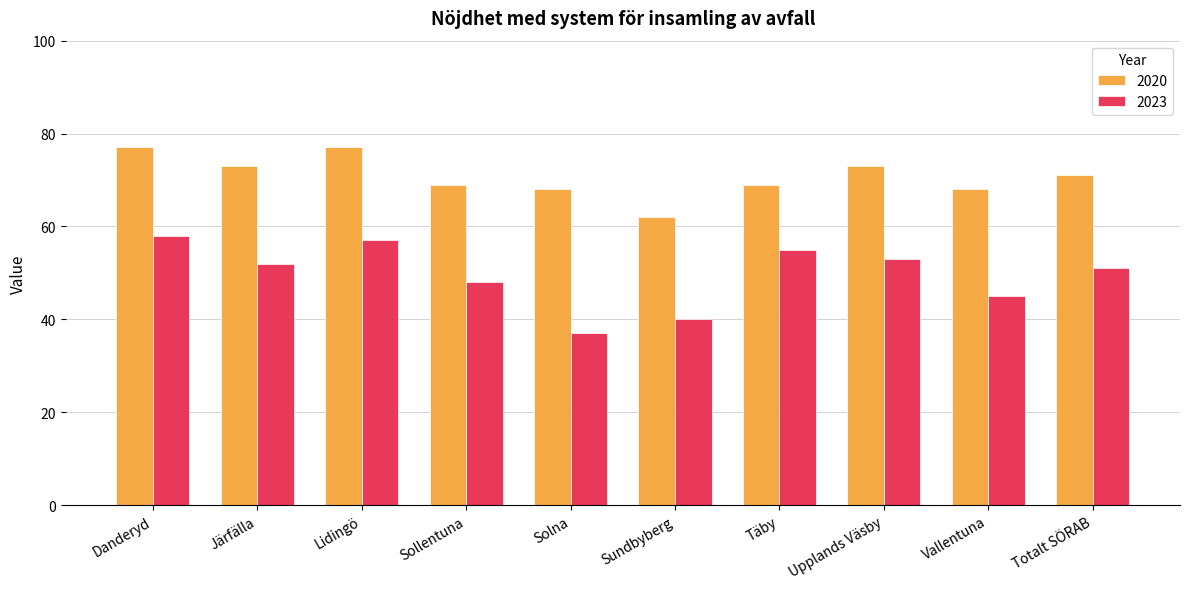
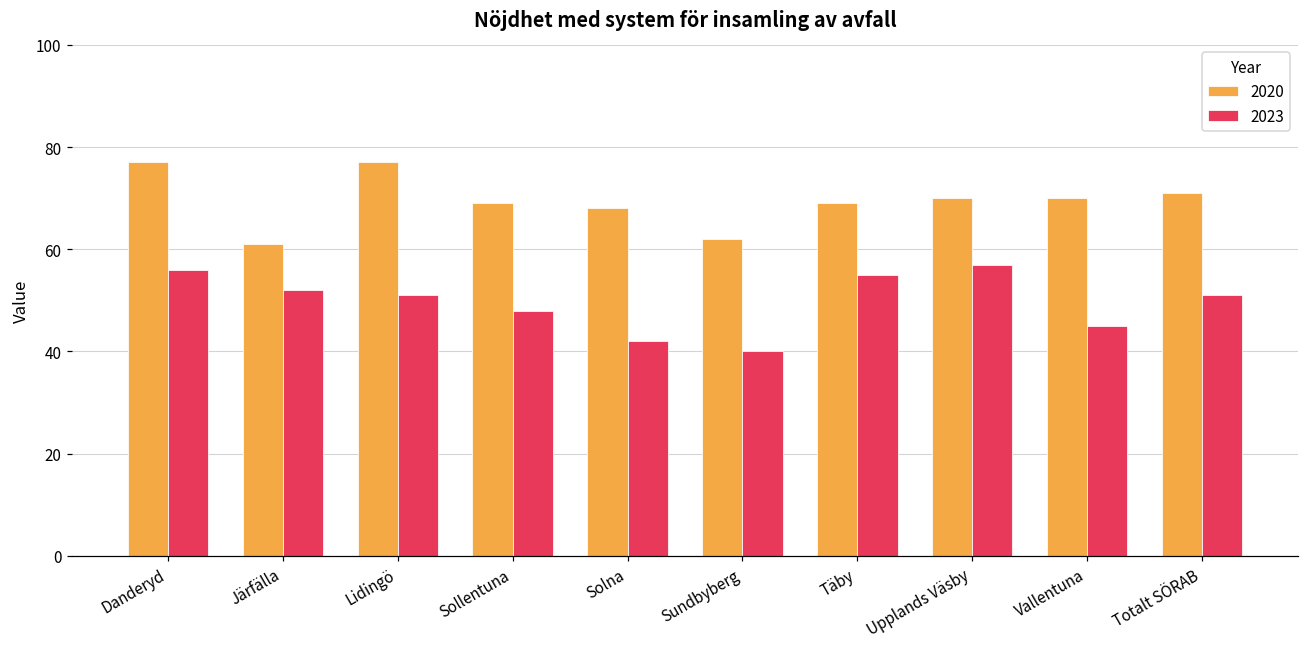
2023, Danderyd: 58 -> 56
2020, Järfälla: 73 -> 61
2023, Lidingö: 57 -> 51
2023, Solna: 37 -> 42
2020, Upplands Väsby: 73 -> 70
2023, Upplands Väsby: 53 -> 57
2020, Vallentuna: 68 -> 70
